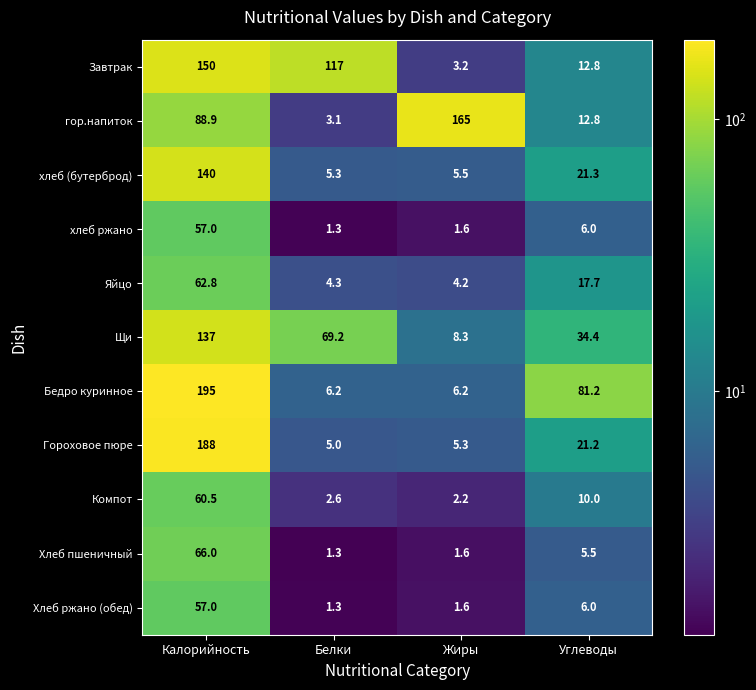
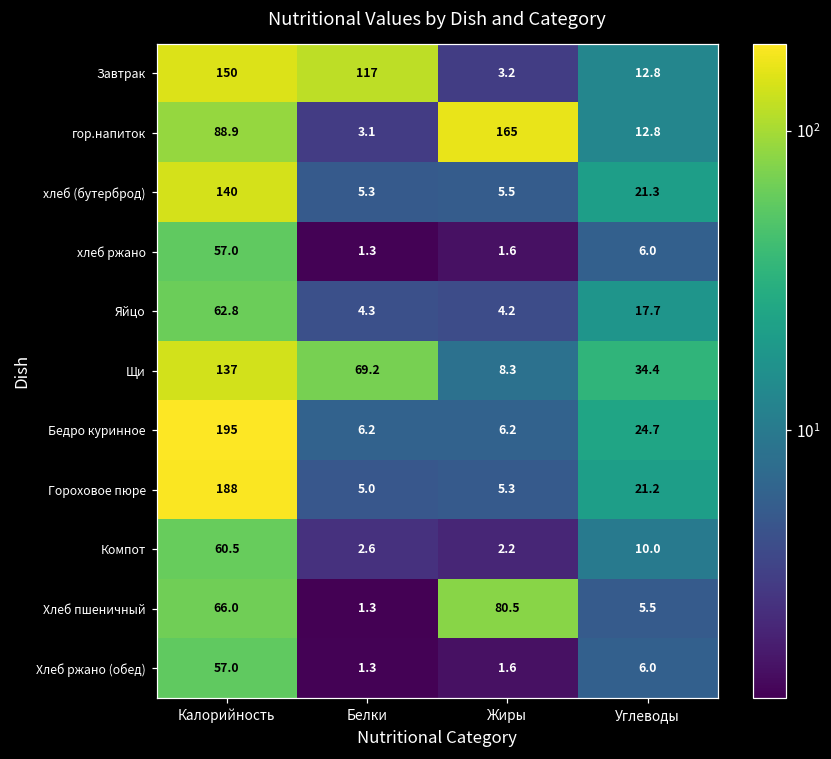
Бедро куринное, Углеводы: 81.2 -> 24.7
Хлеб пшеничный, Жиры: 1.6 -> 80.5
